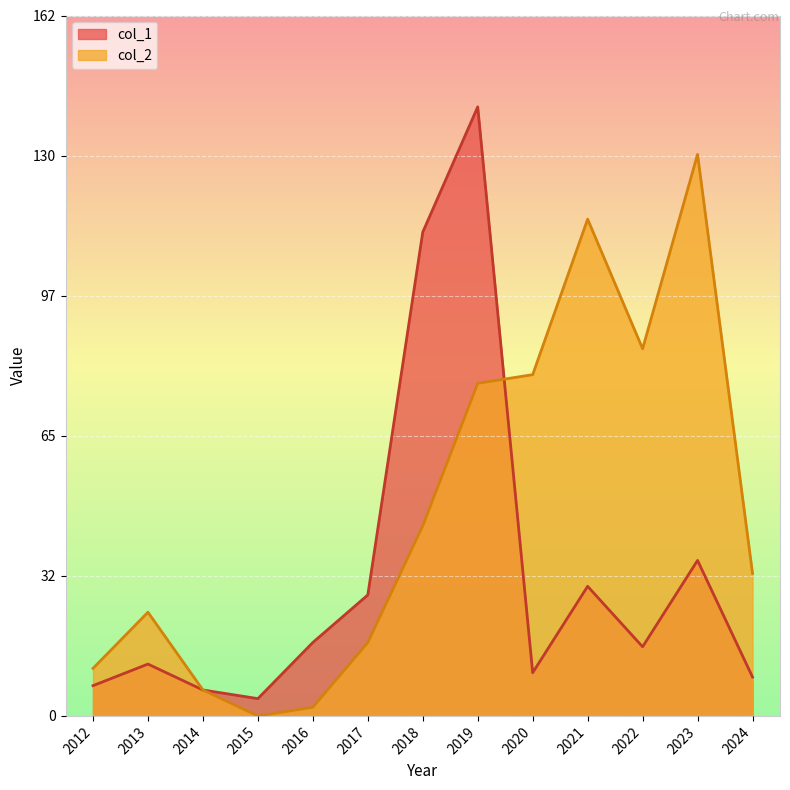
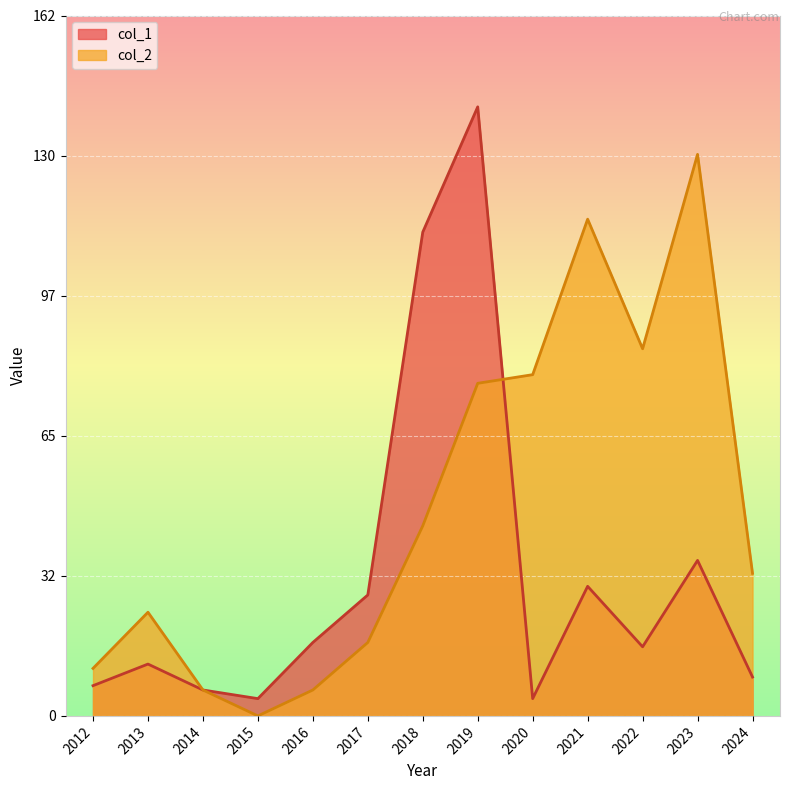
col_2, 2016: 2 -> 6
col_1, 2020: 10 -> 4
